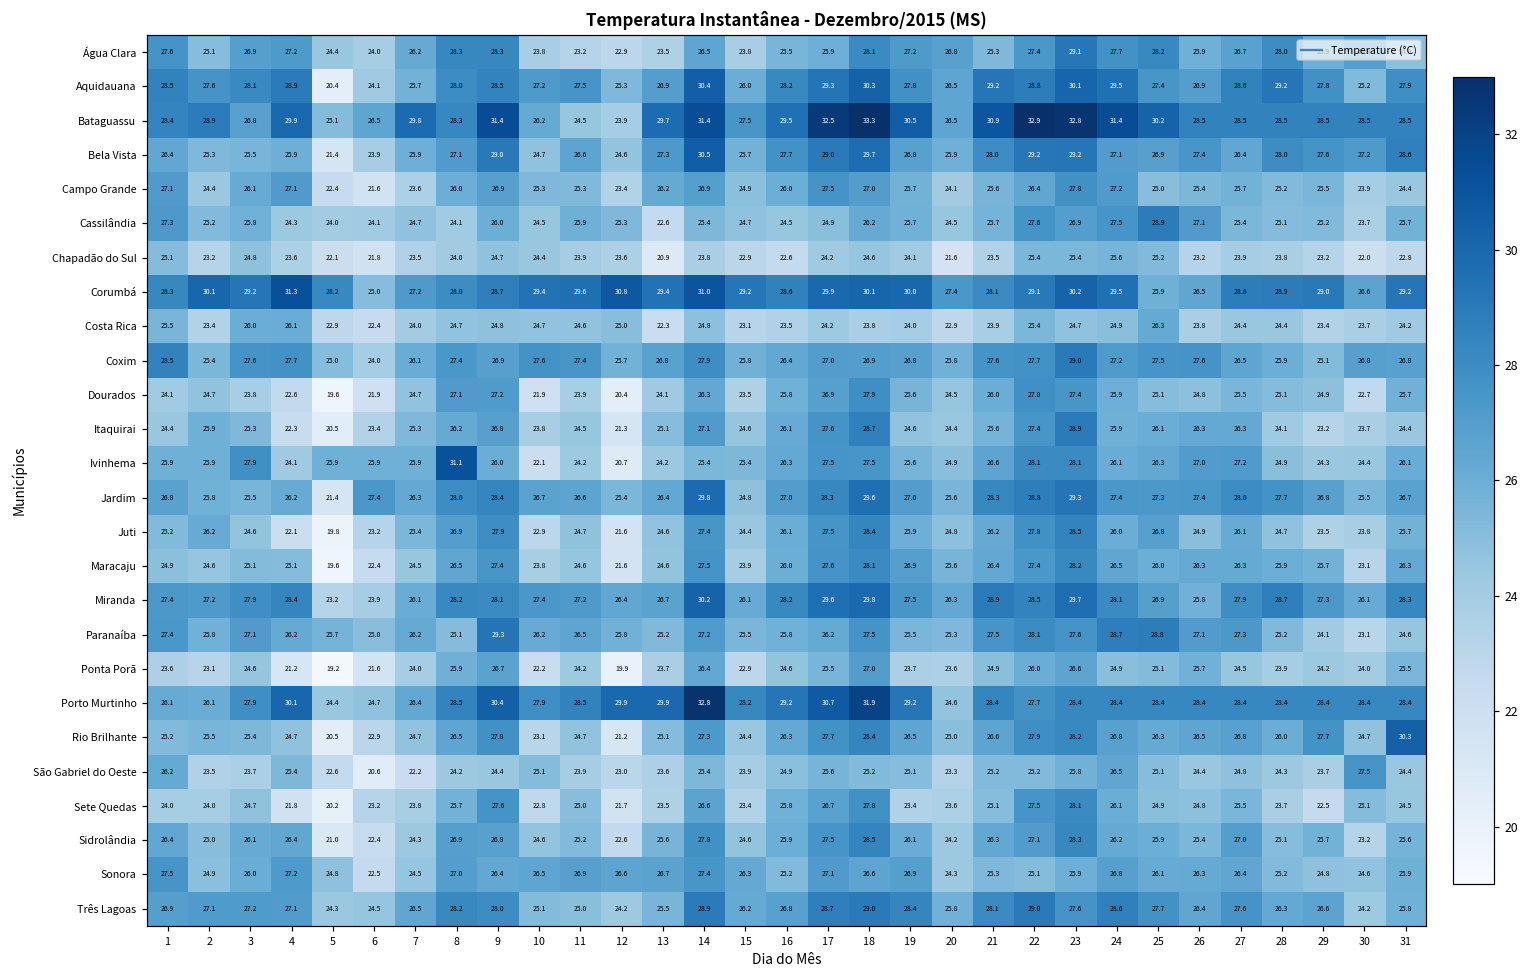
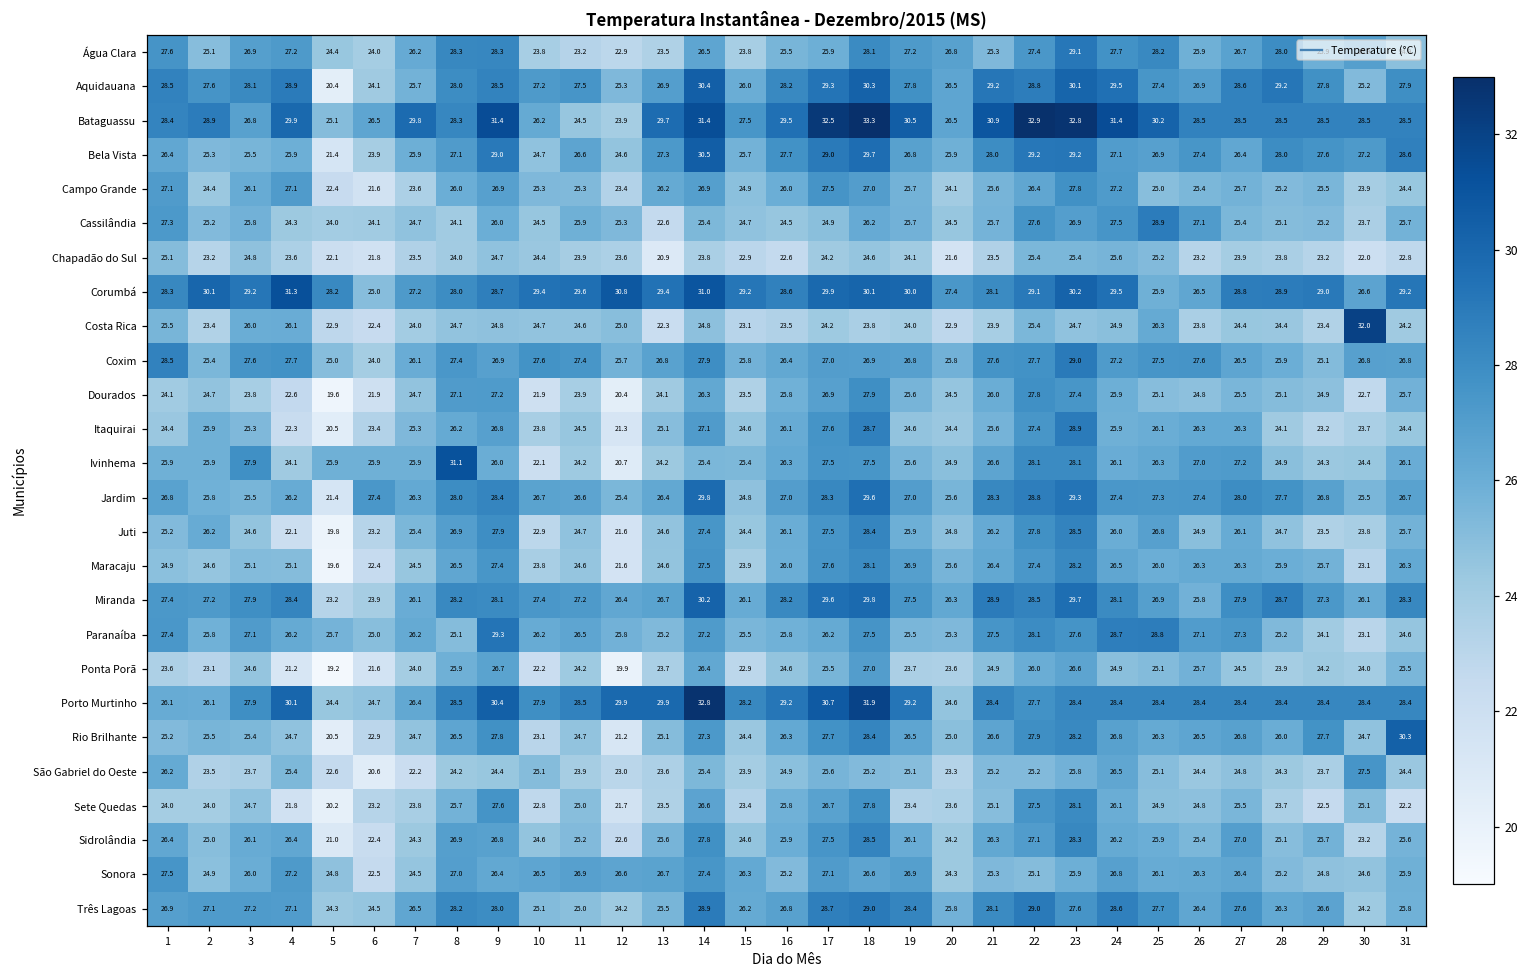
Costa Rica, 30: 23.7 -> 32.0
Sete Quedas, 31: 24.5 -> 22.2
